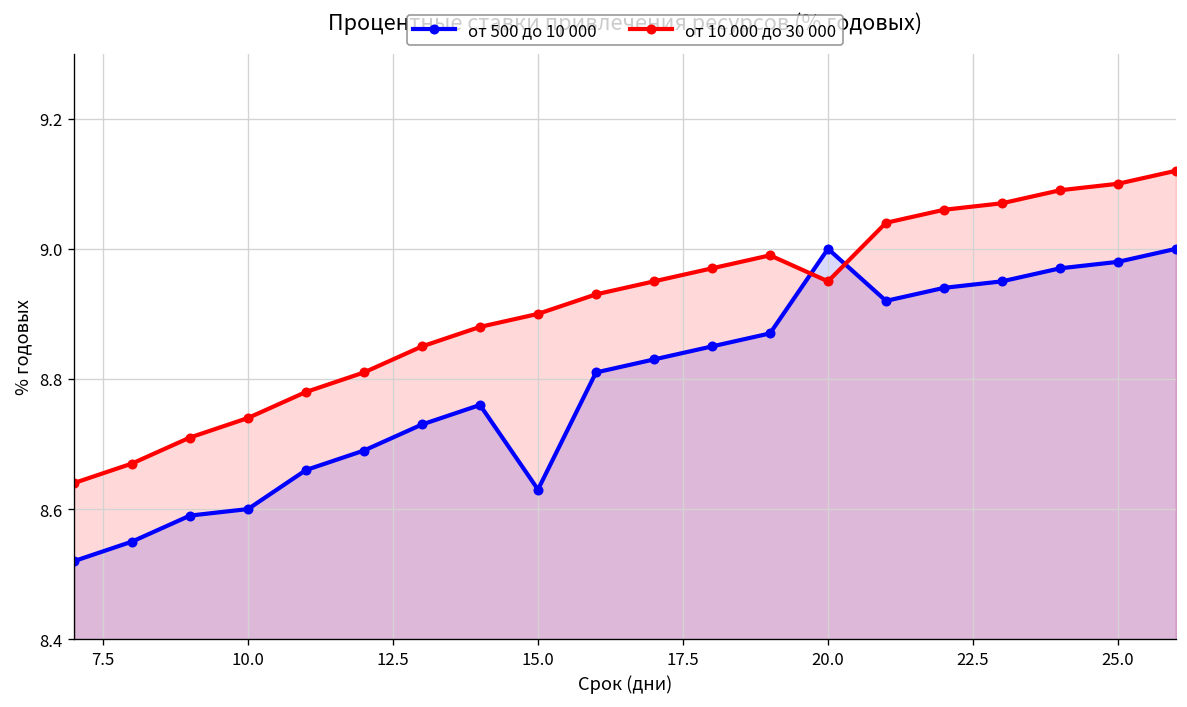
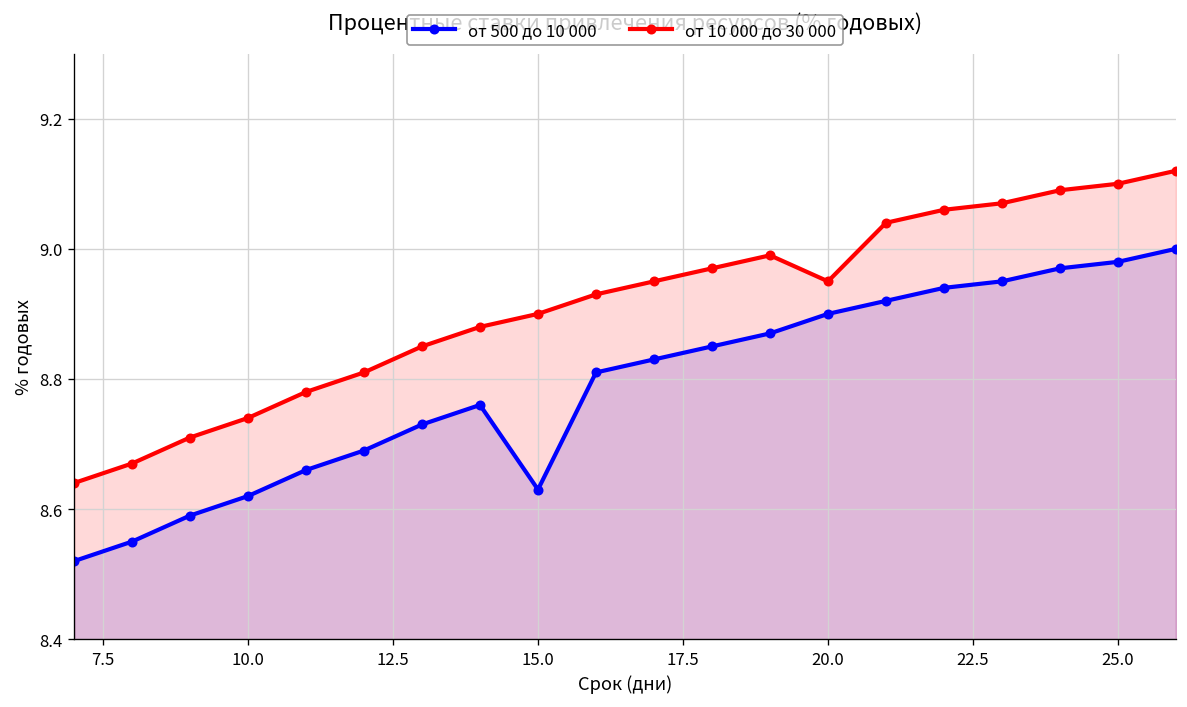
от 500 до 10 000, 10.0: 8.60 -> 8.62
от 500 до 10 000, 20.0: 9.0 -> 8.9
